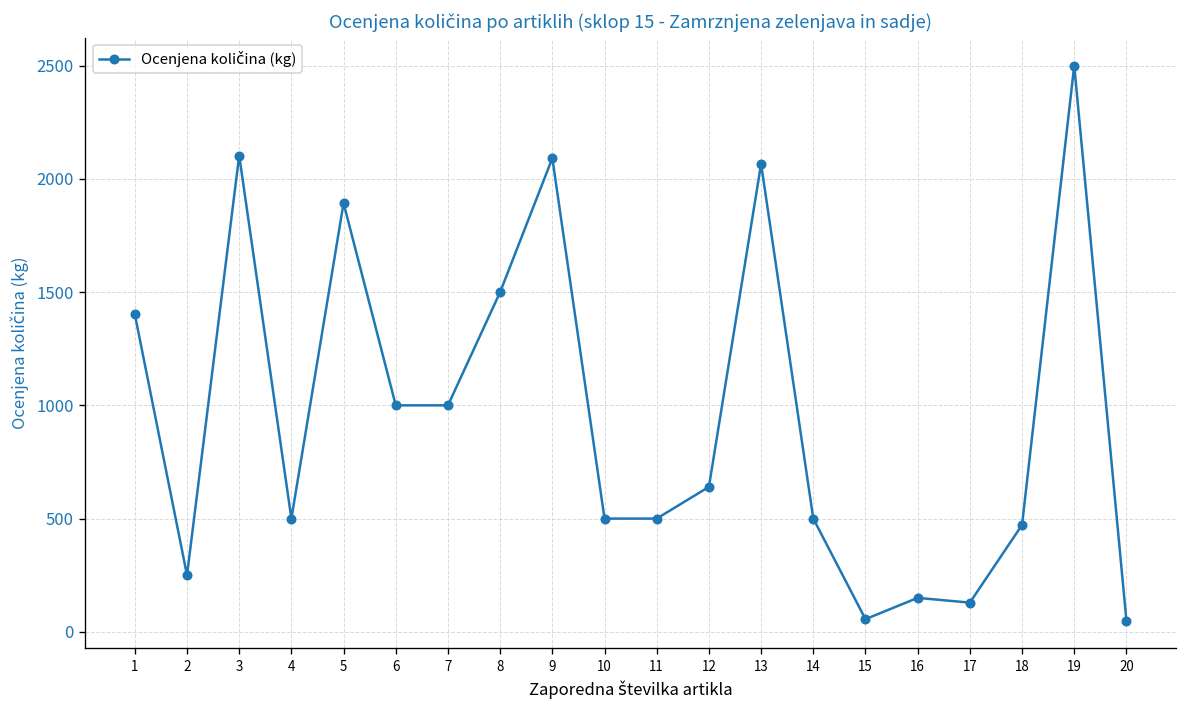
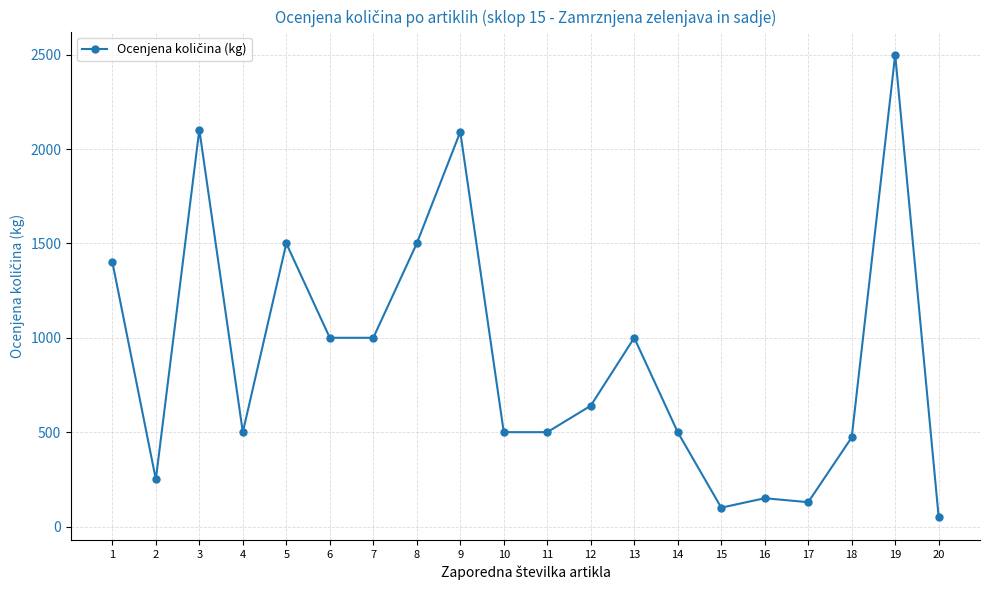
5: 1890 -> 1500
13: 2070 -> 1000
15: 60 -> 100
